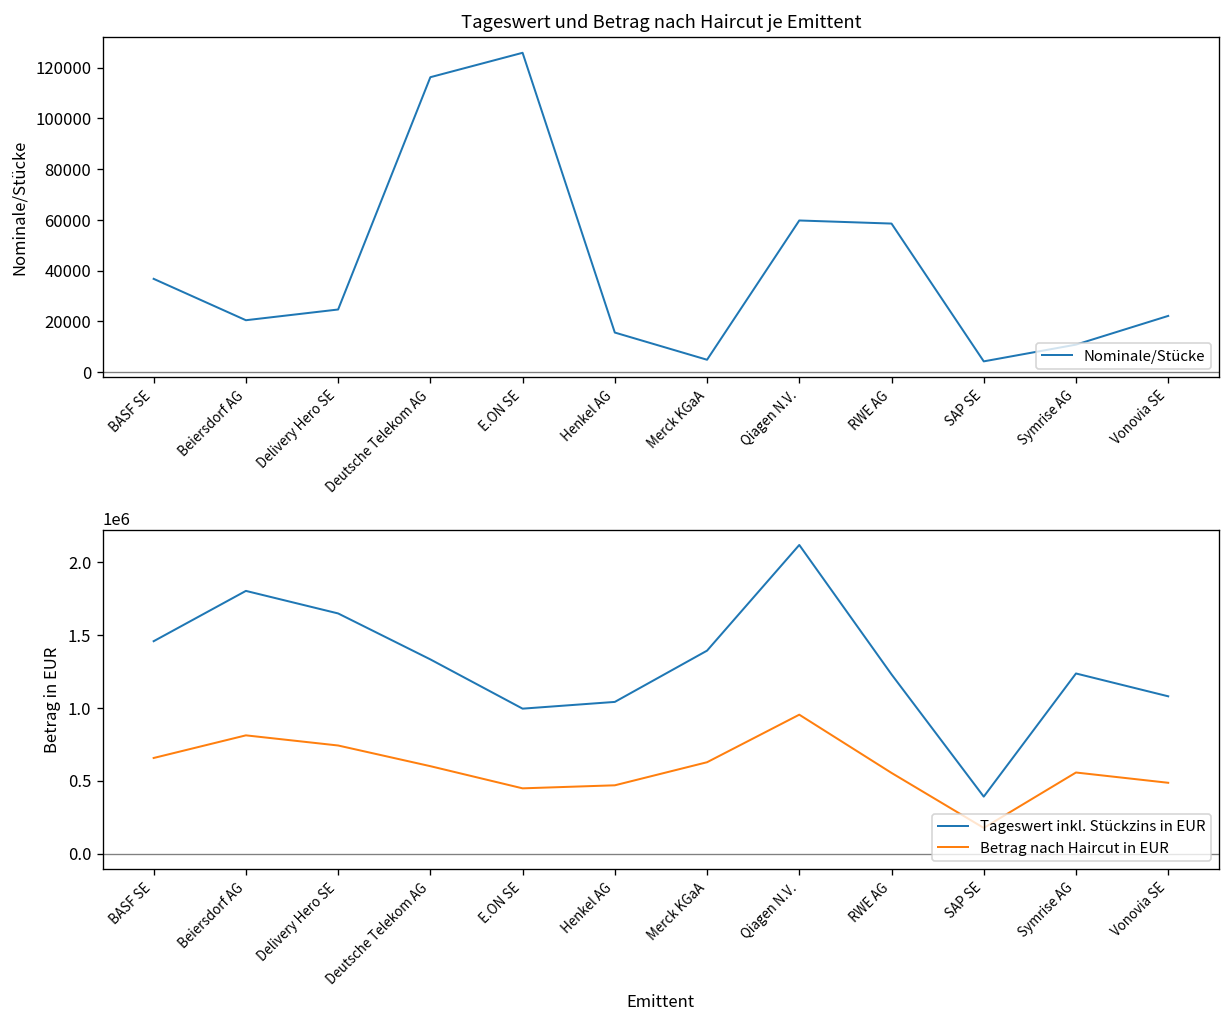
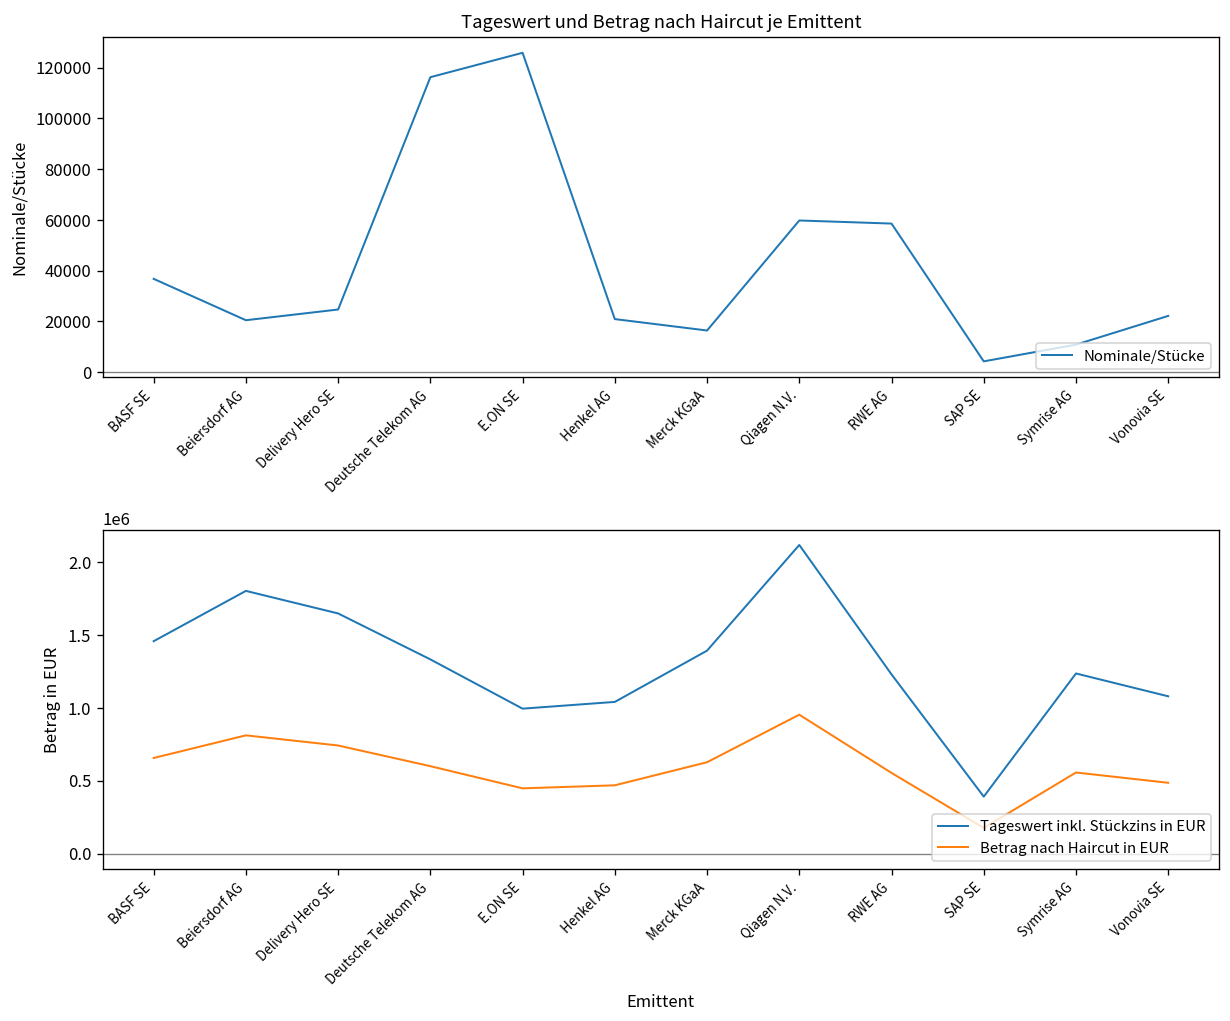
Tageswert und Betrag nach Haircut je Emittent, Henkel AG: 16000 -> 21000
Tageswert und Betrag nach Haircut je Emittent, Merck KGaA: 5000 -> 16000
